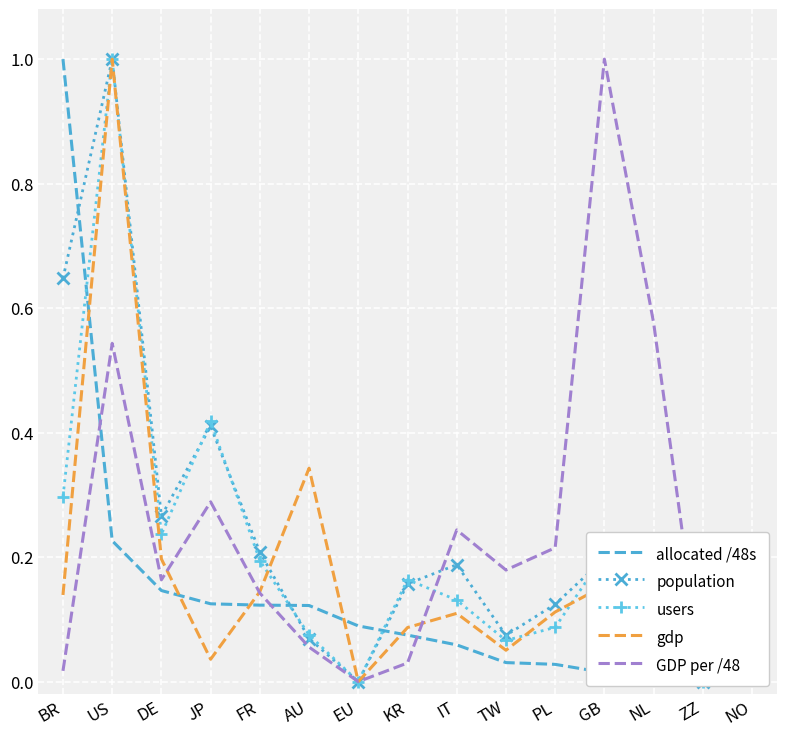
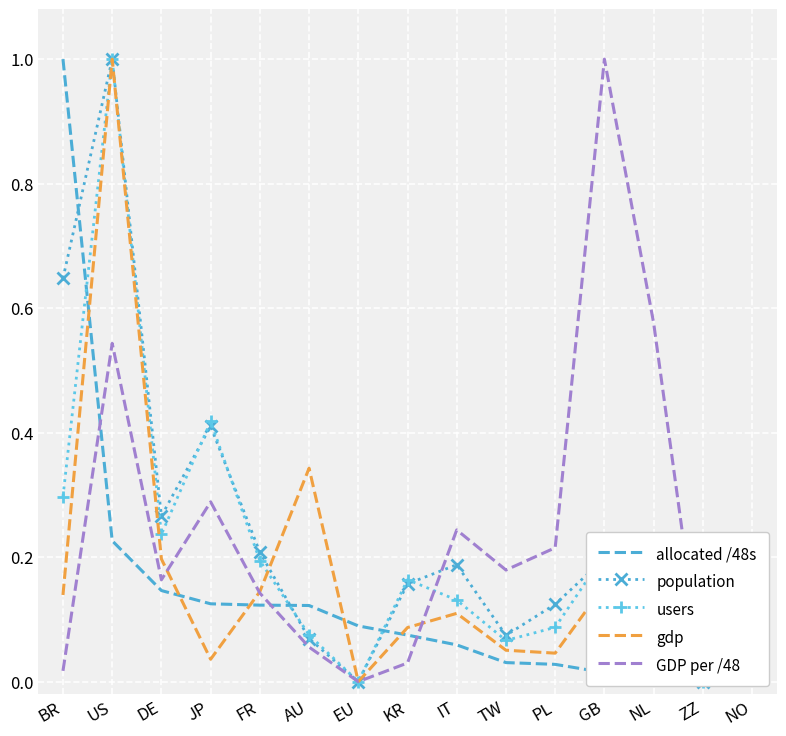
gdp, PL: 0.11 -> 0.05
